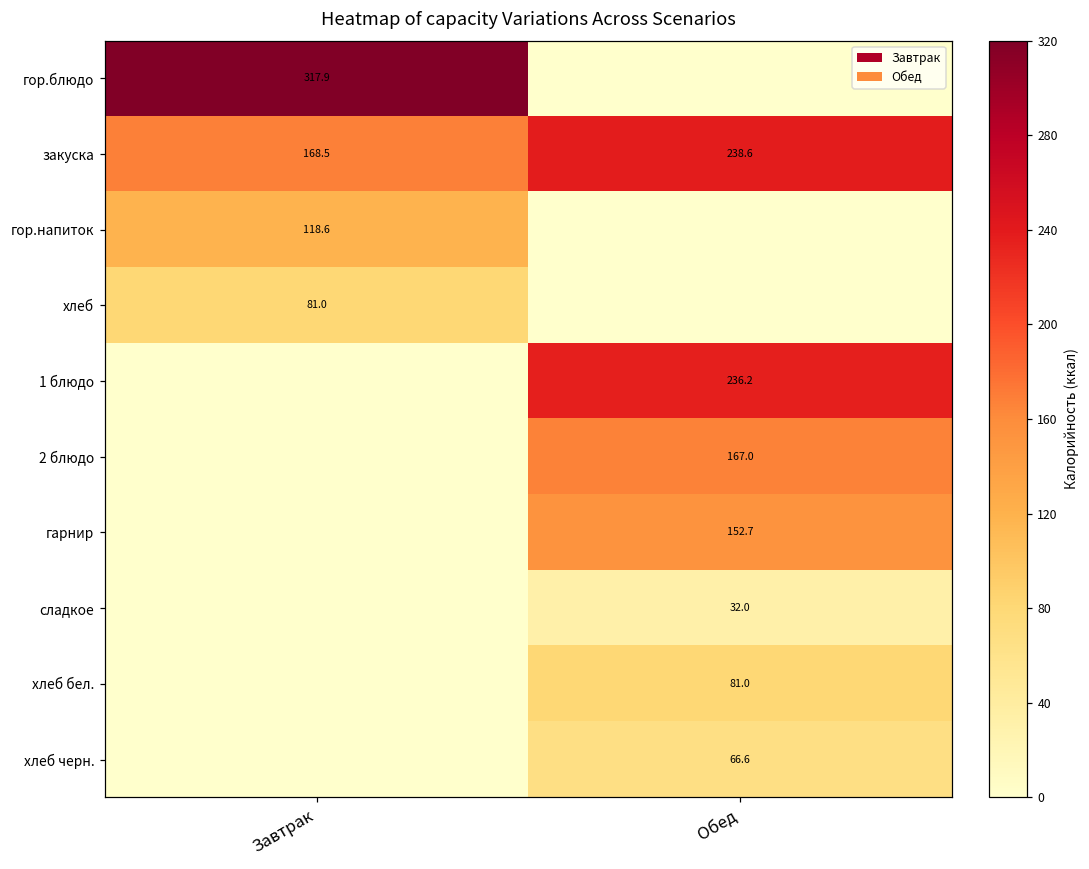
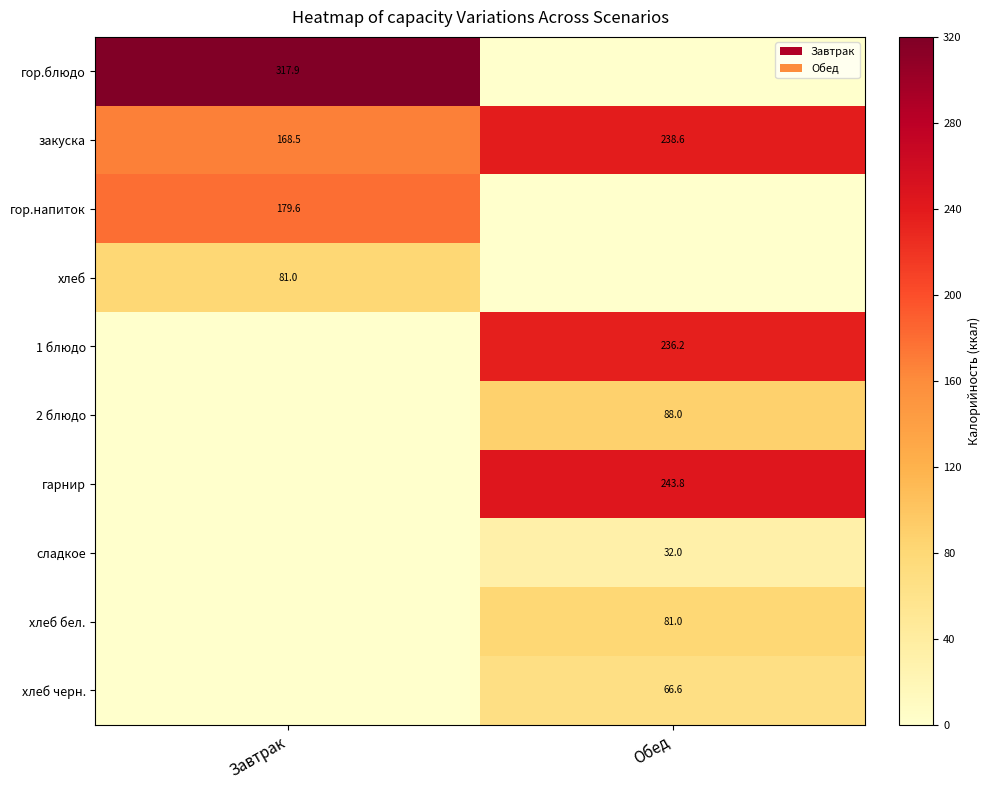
гор.напиток, Завтрак: 118.6 -> 179.6
2 блюдо, Обед: 167.0 -> 88.0
гарнир, Обед: 152.7 -> 243.8
